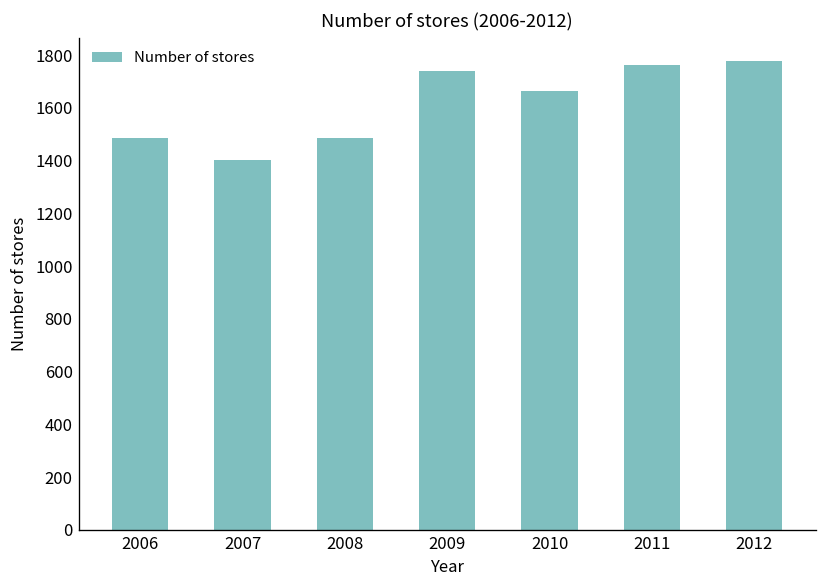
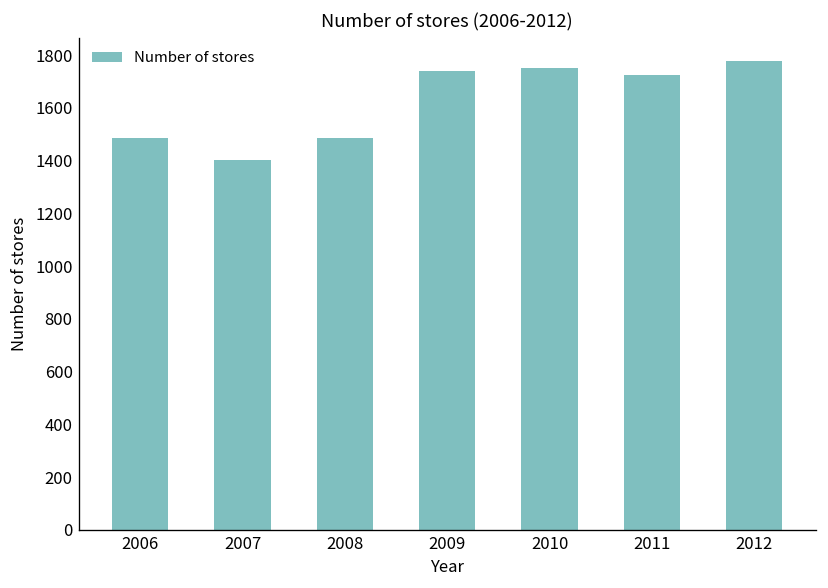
2010: 1660 -> 1750
2011: 1760 -> 1720
